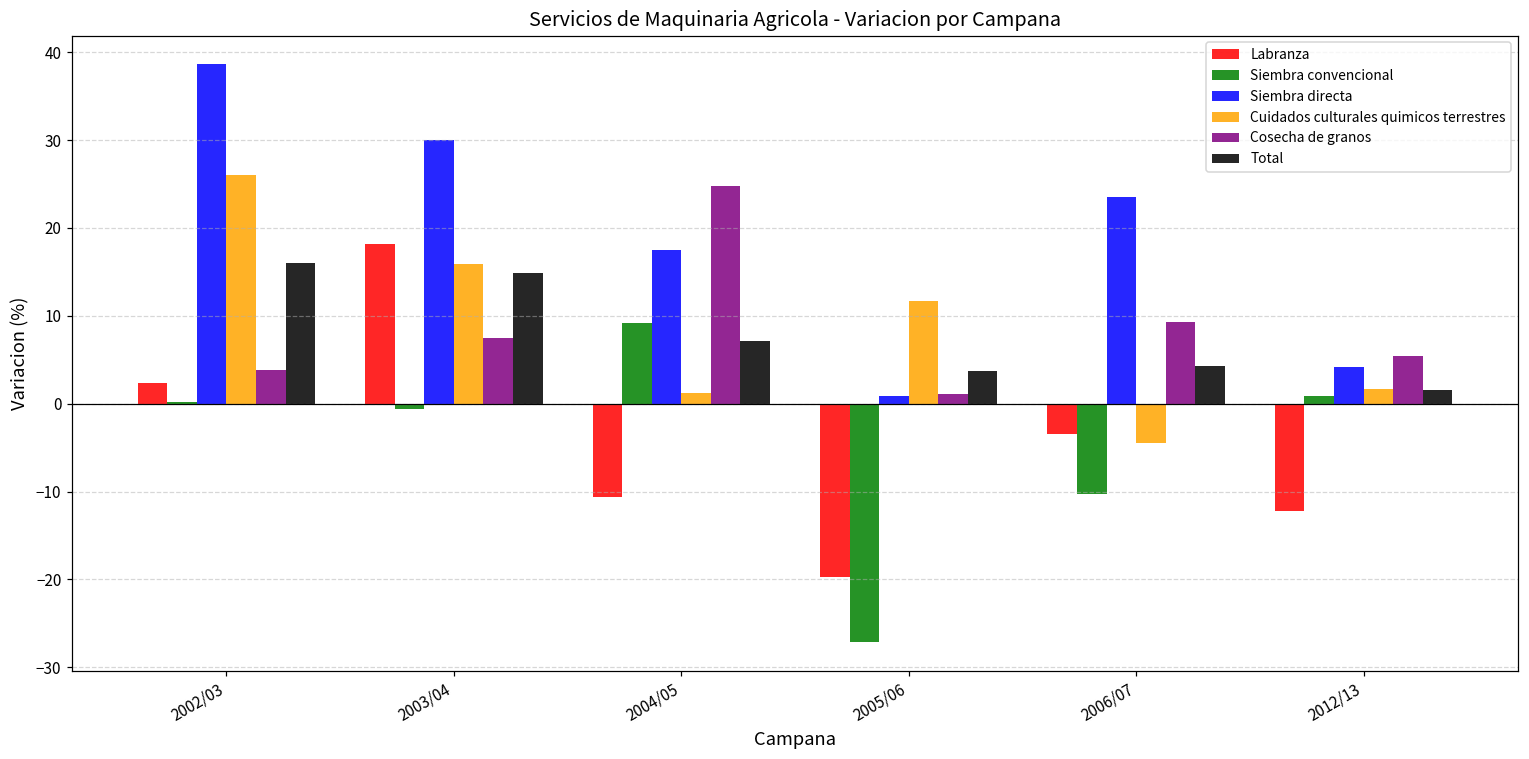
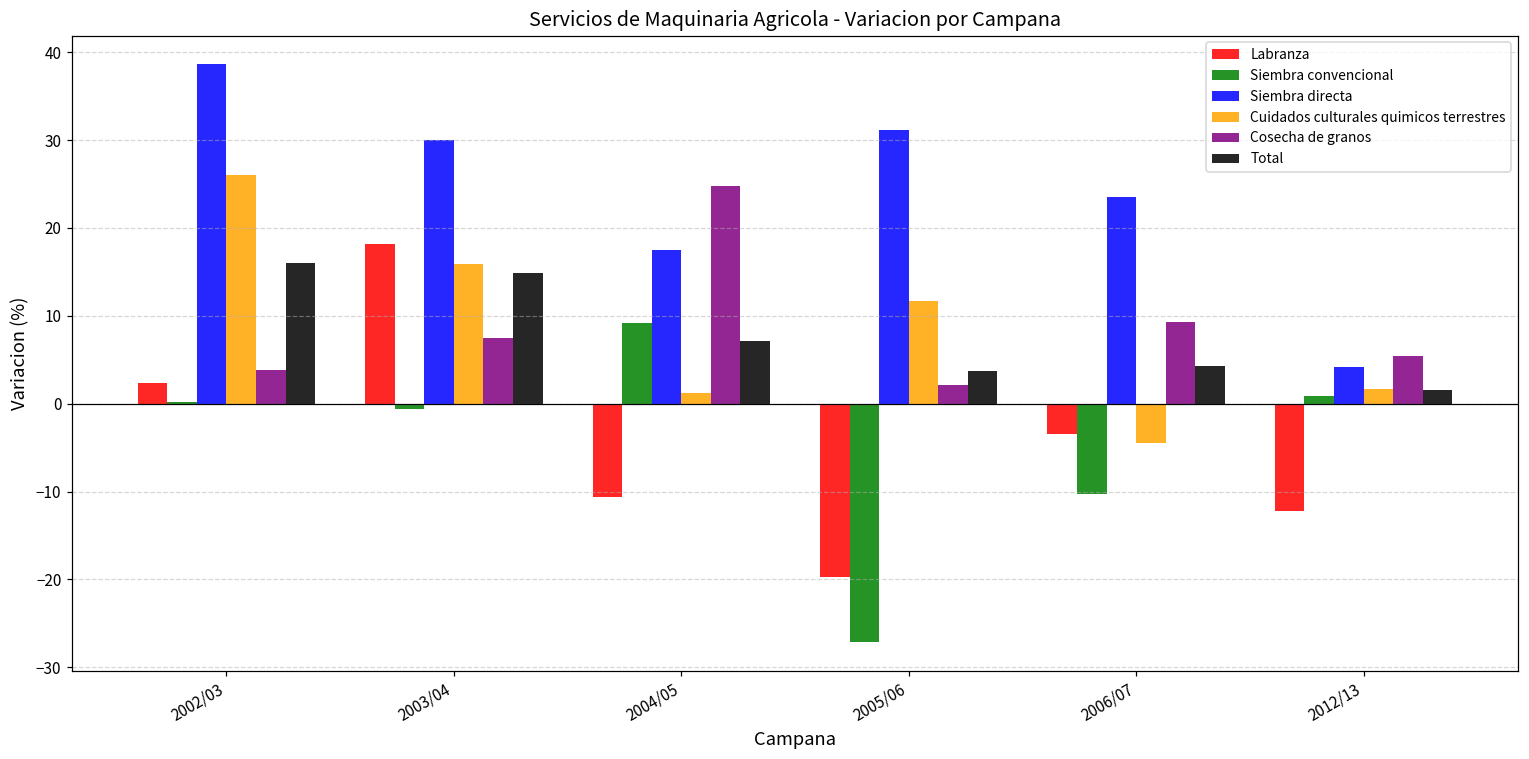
Siembra directa, 2005/06: 1 -> 31
Cosecha de granos, 2005/06: 1 -> 2
